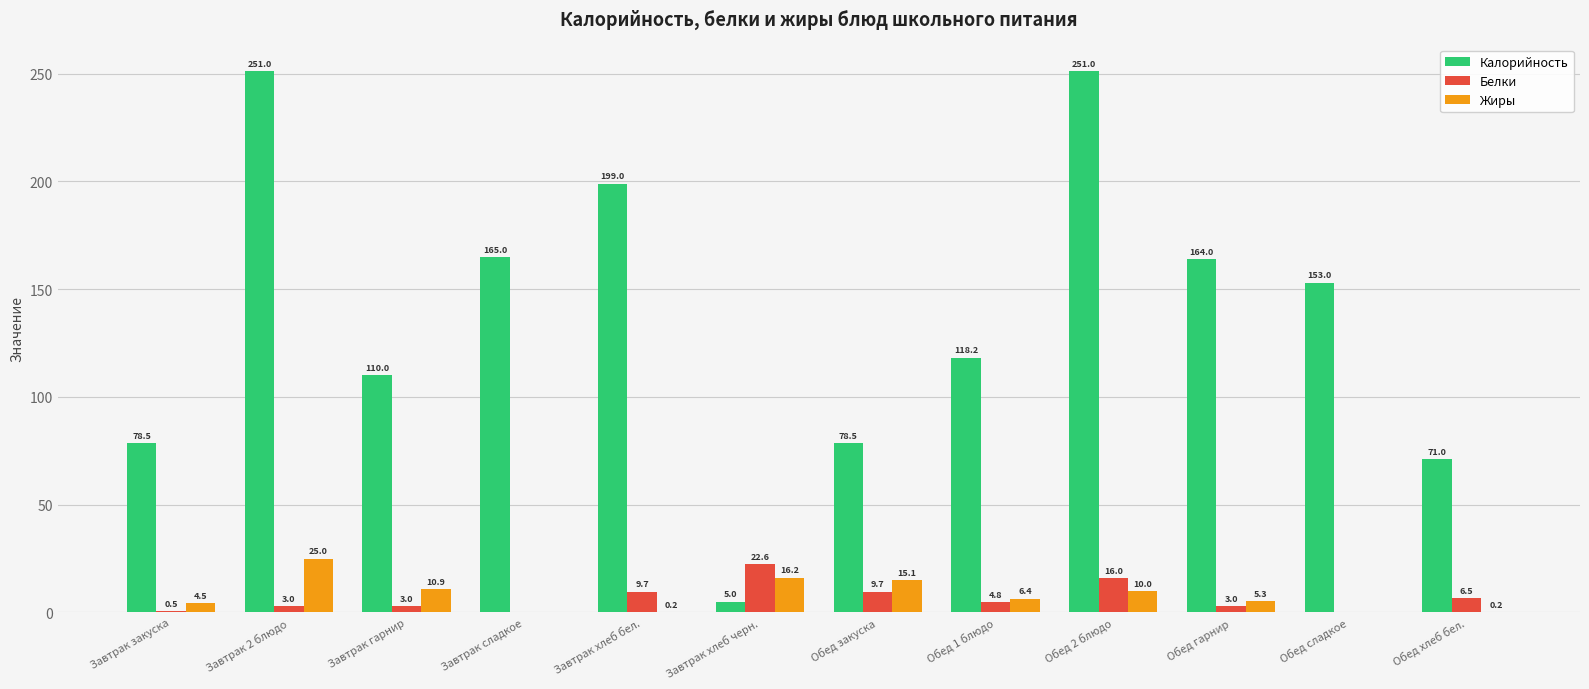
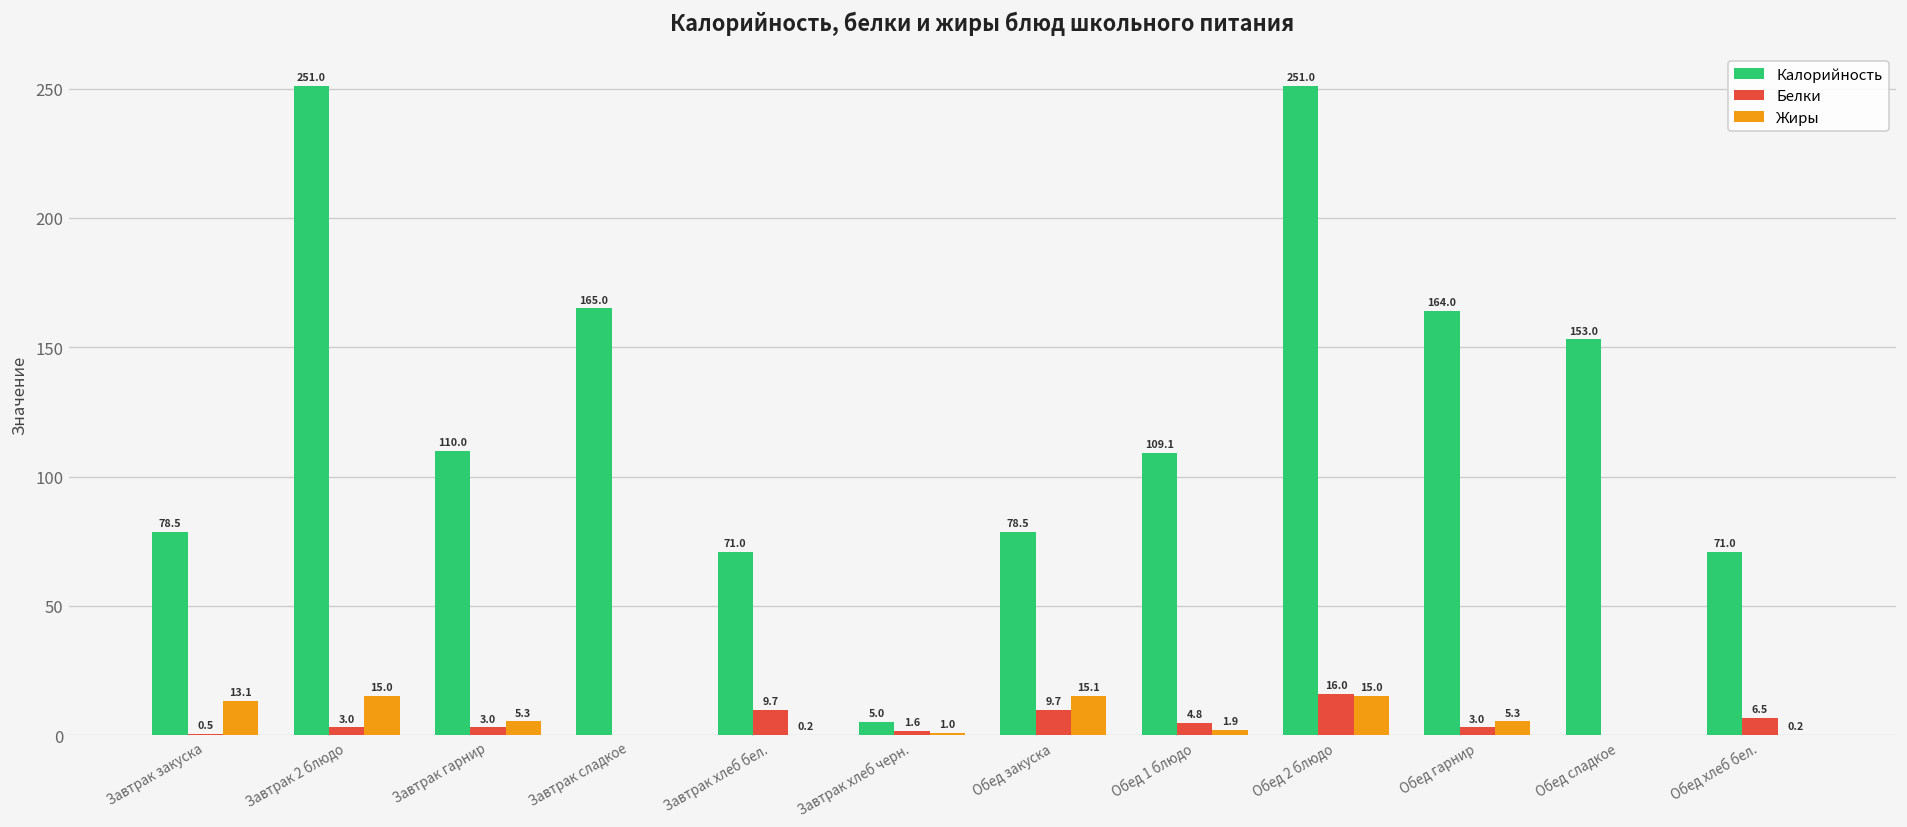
Жиры, Завтрак закуска: 4.5 -> 13.1
Жиры, Завтрак 2 блюдо: 25.0 -> 15.0
Жиры, Завтрак гарнир: 10.9 -> 5.3
Калорийность, Завтрак хлеб бел.: 199.0 -> 71.0
Белки, Завтрак хлеб черн.: 22.6 -> 1.6
Жиры, Завтрак хлеб черн.: 16.2 -> 1.0
Калорийность, Обед 1 блюдо: 118.2 -> 109.1
Жиры, Обед 1 блюдо: 6.4 -> 1.9
Жиры, Обед 2 блюдо: 10.0 -> 15.0
